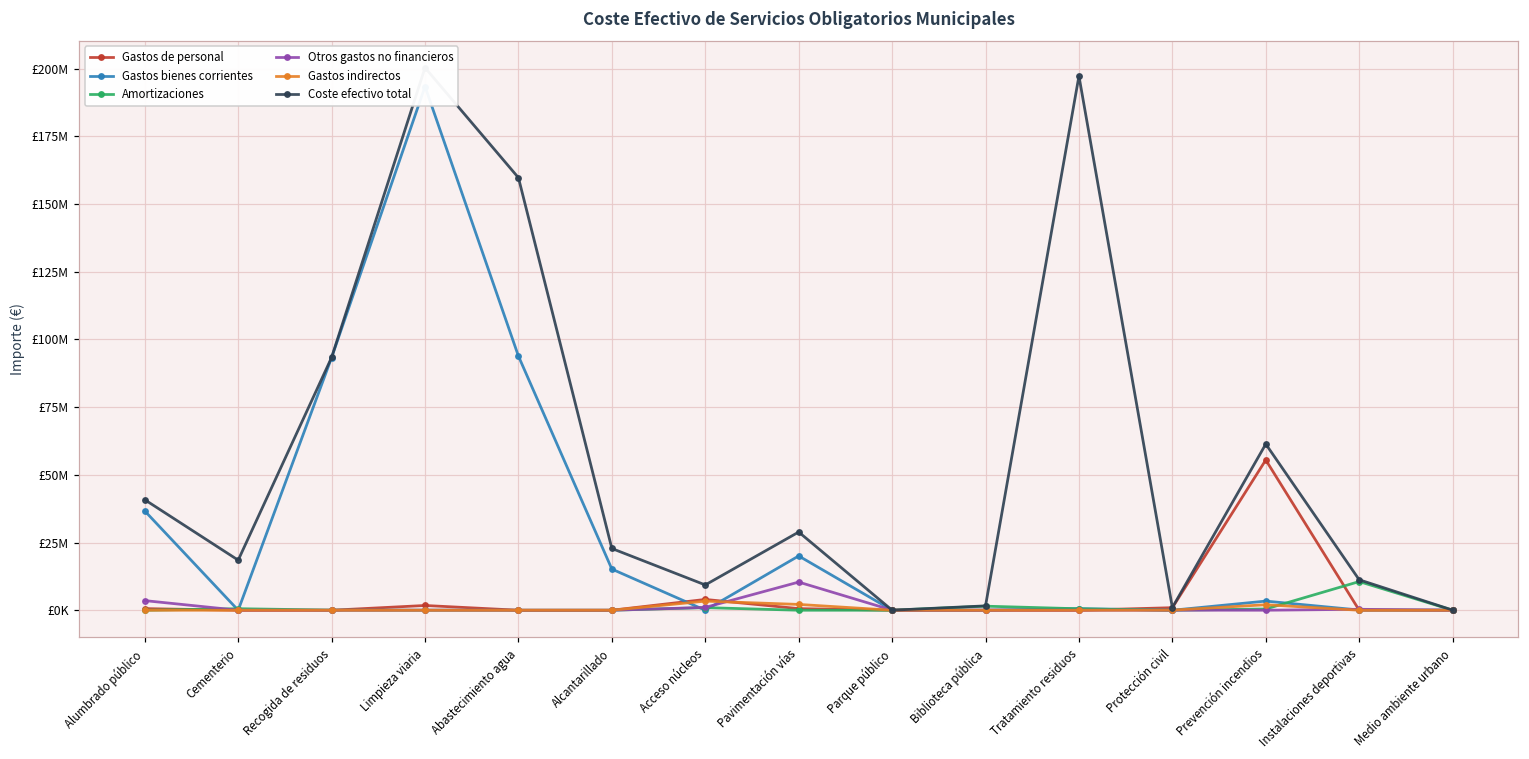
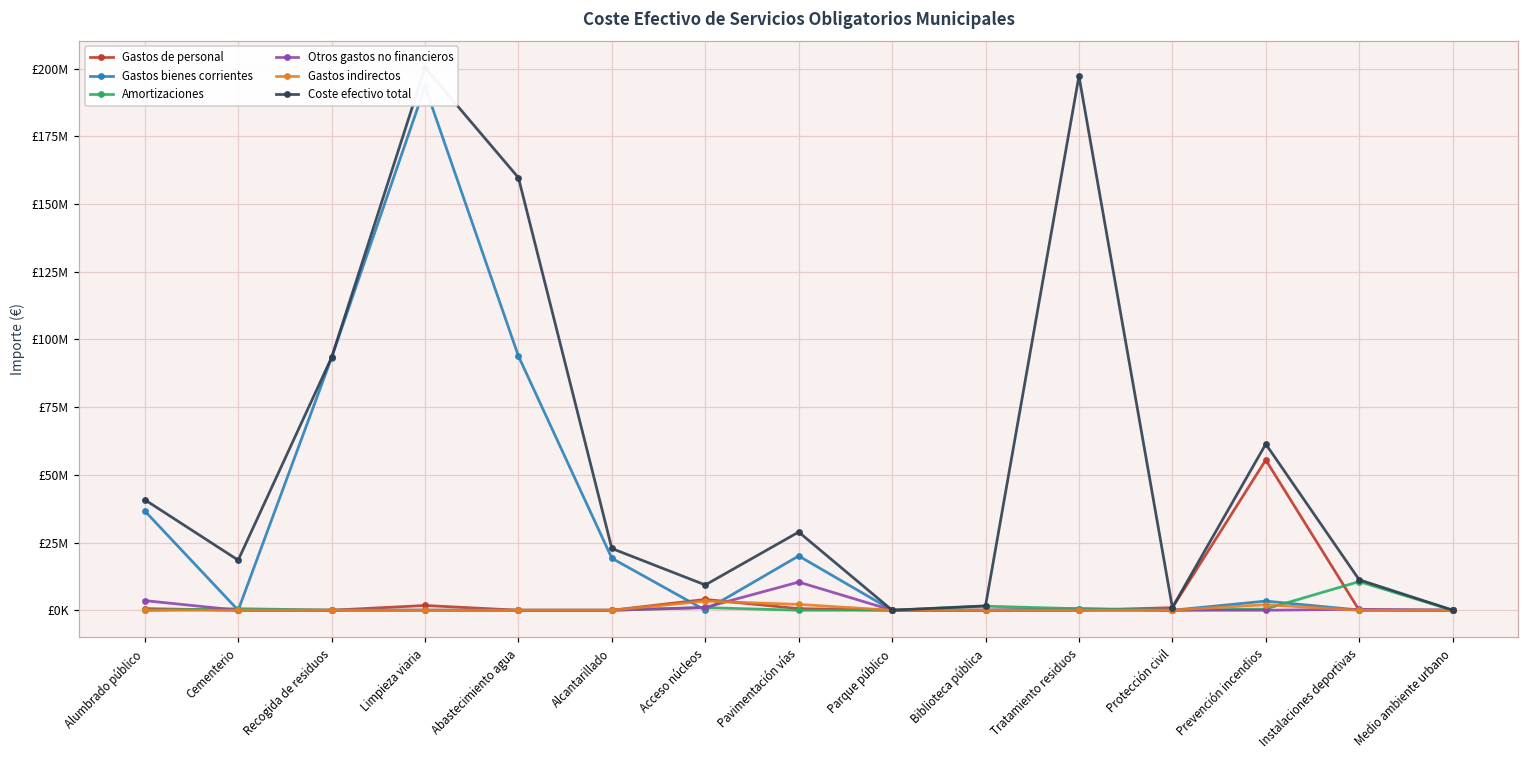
Gastos bienes corrientes, Alcantarillado: £15000000 -> £19000000
